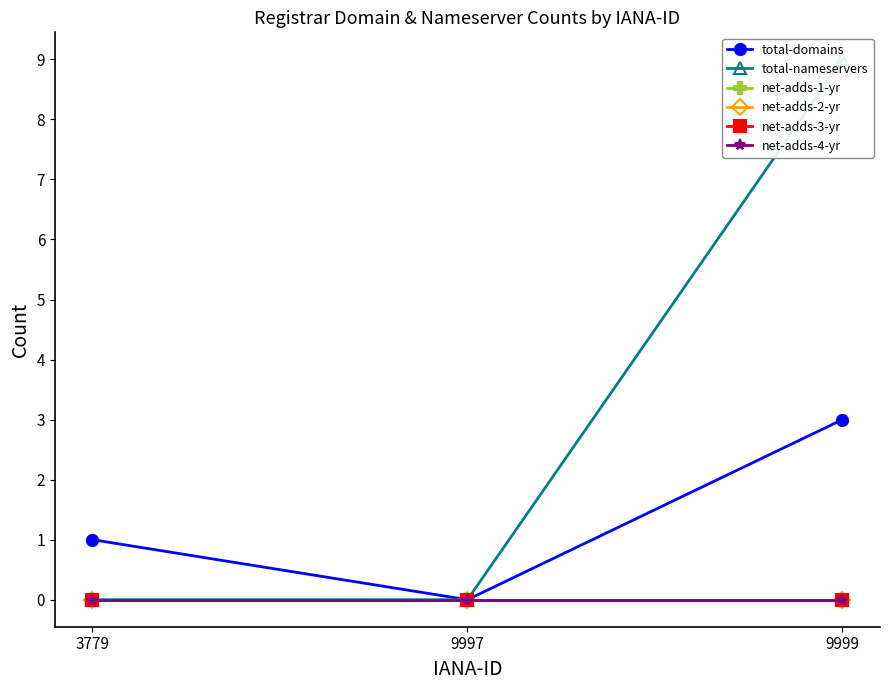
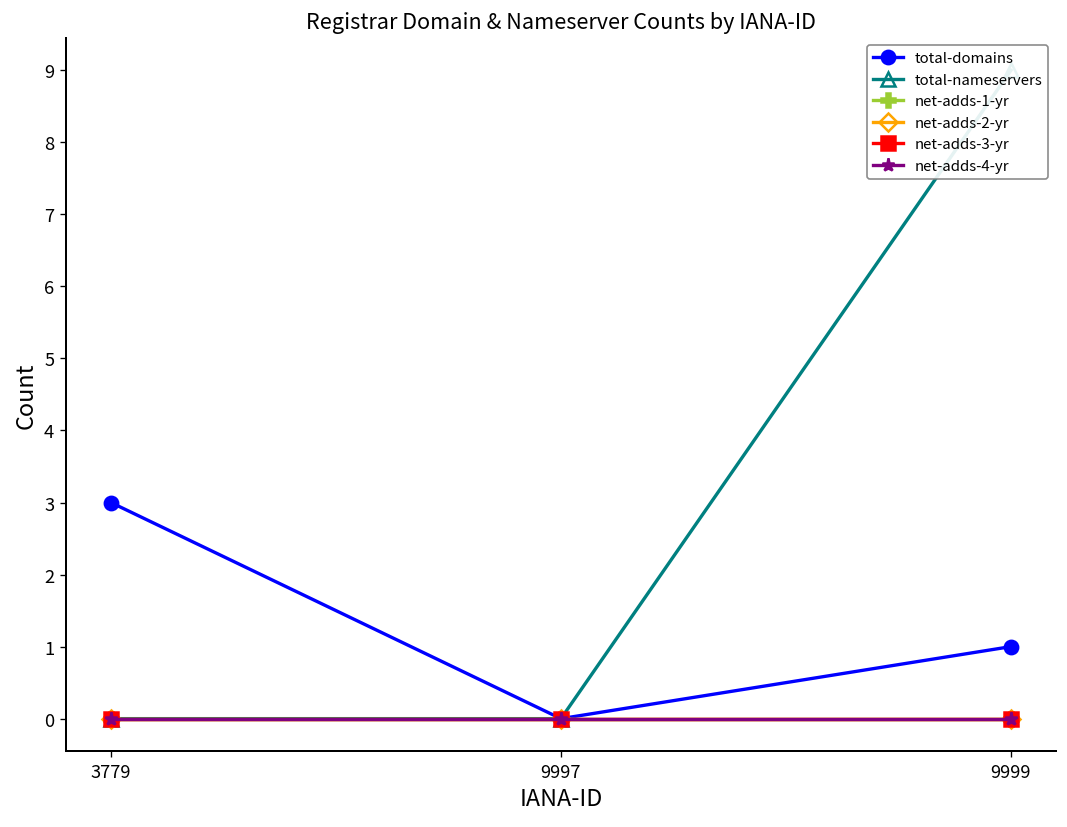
total-domains, 3779: 1 -> 3
total-domains, 9999: 3 -> 1
